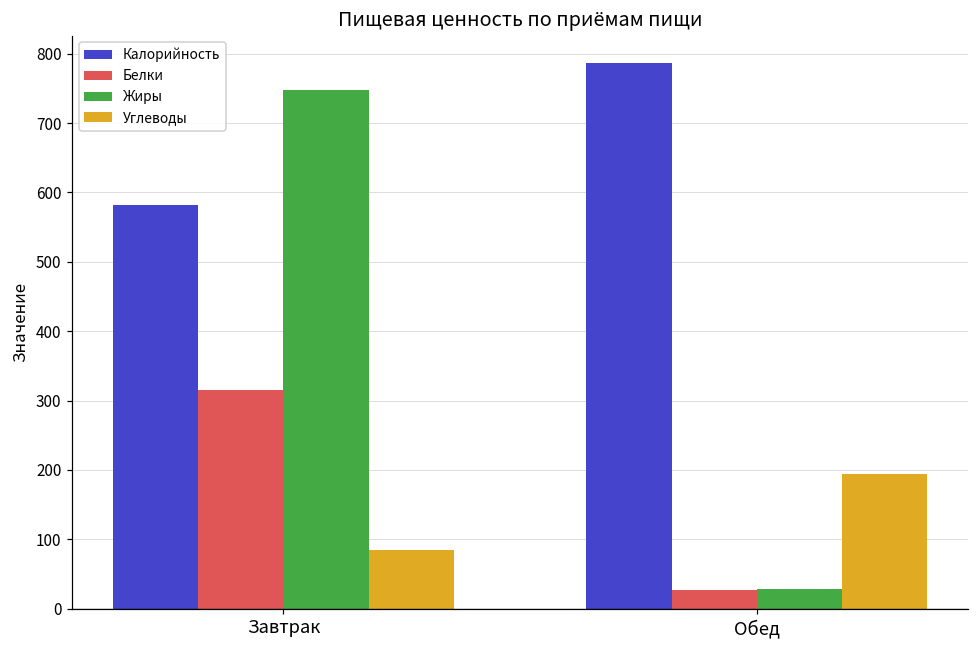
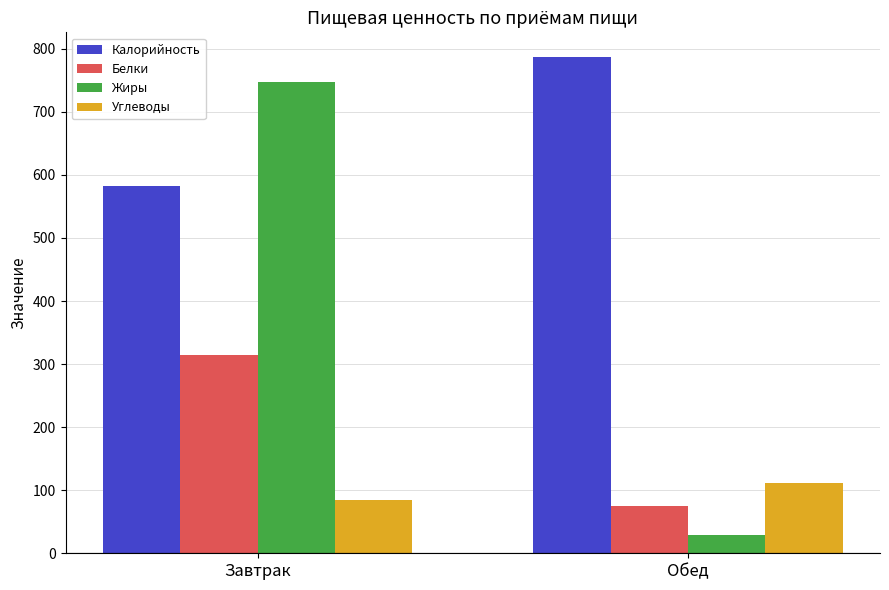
Белки, Обед: 30 -> 80
Углеводы, Обед: 190 -> 110
